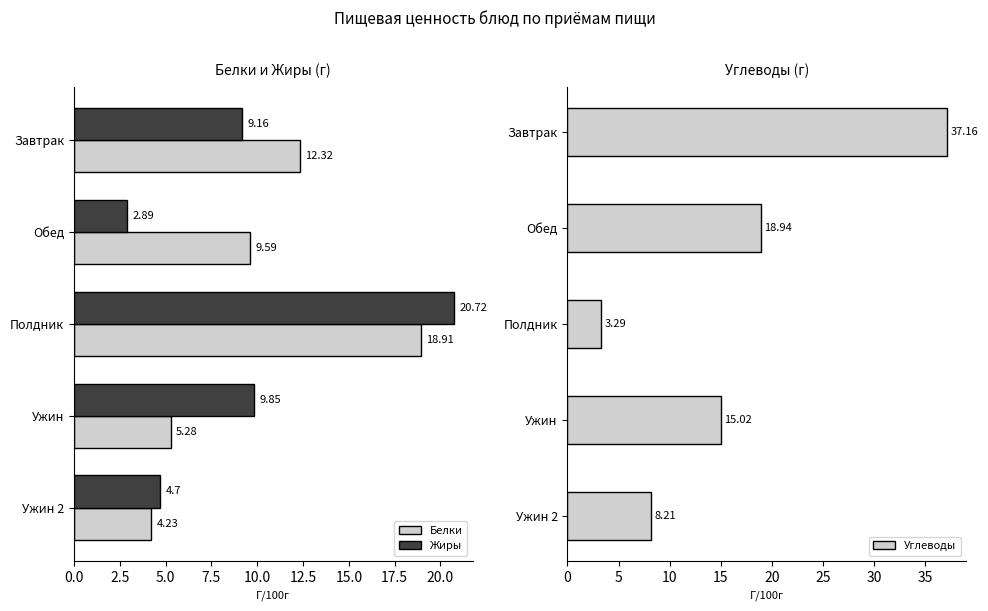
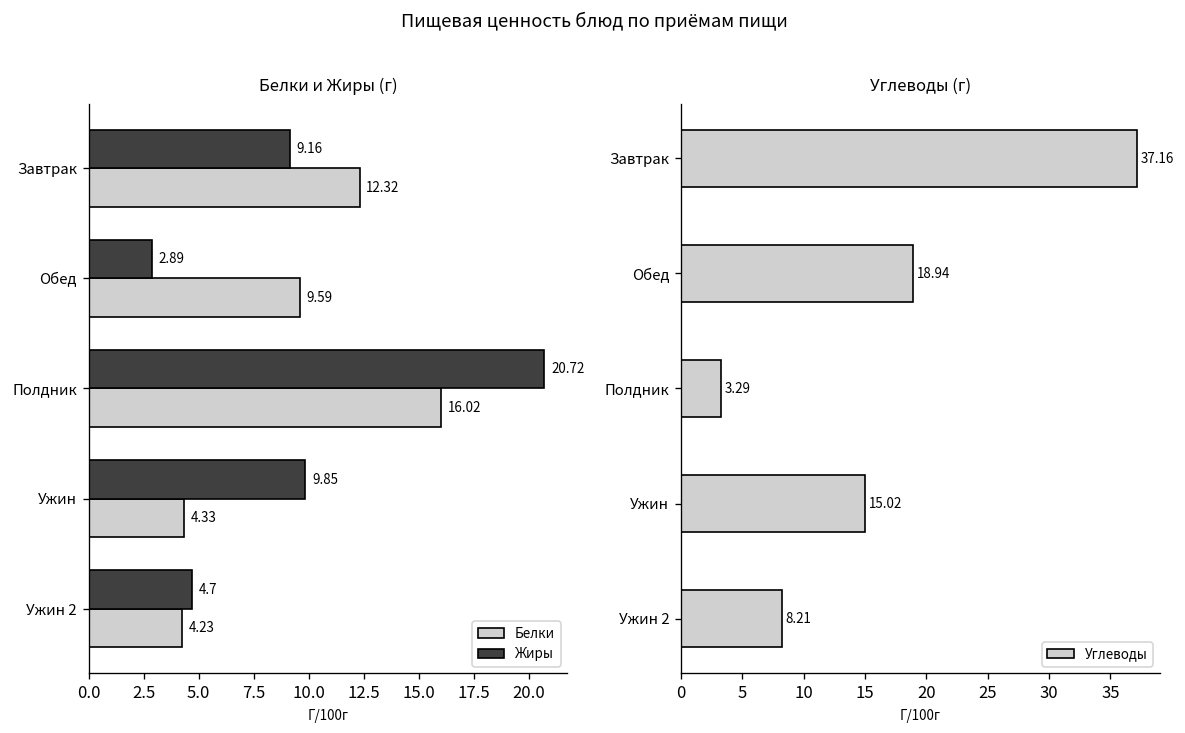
Белки и Жиры (г), Белки, Полдник: 18.91 -> 16.02
Белки и Жиры (г), Белки, Ужин: 5.28 -> 4.33
